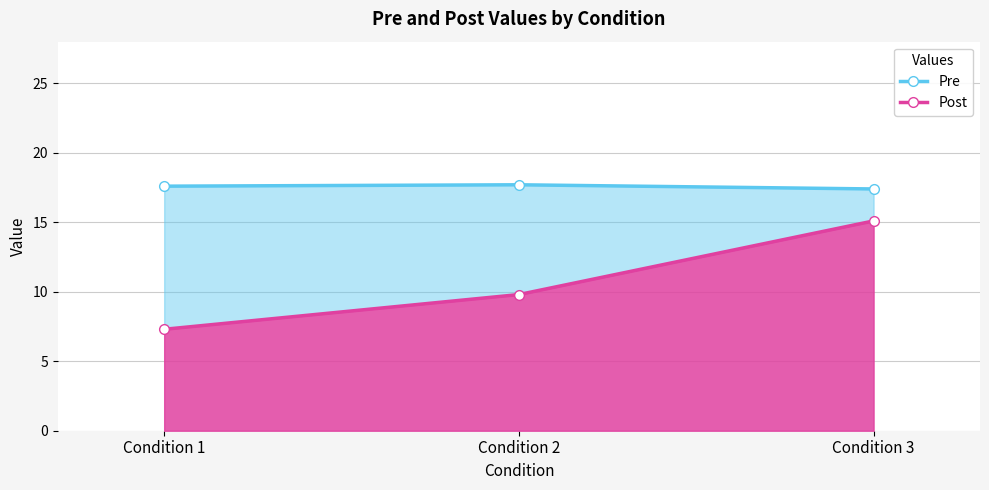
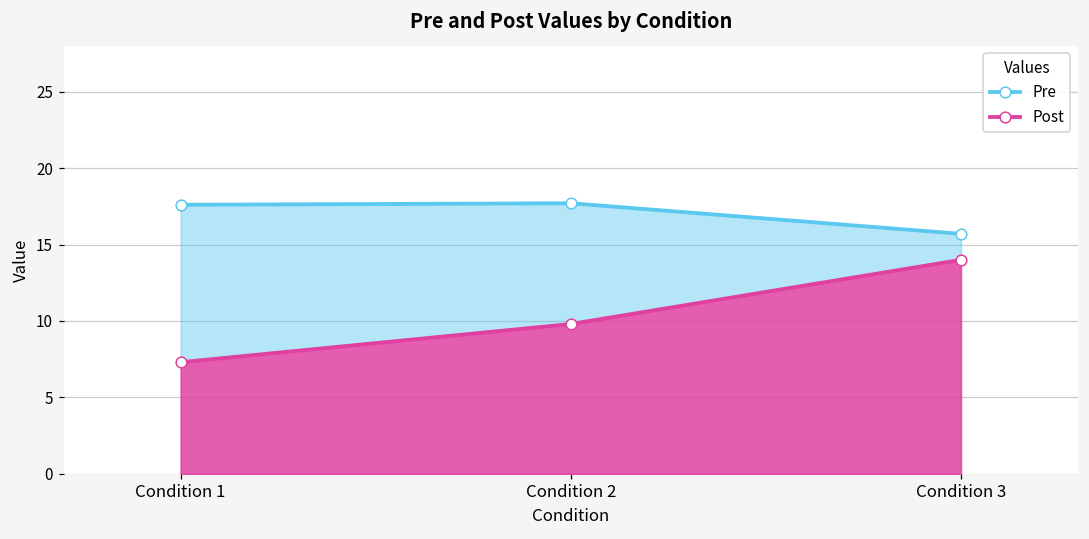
Pre, Condition 3: 17.4 -> 15.7
Post, Condition 3: 15.1 -> 14.0
